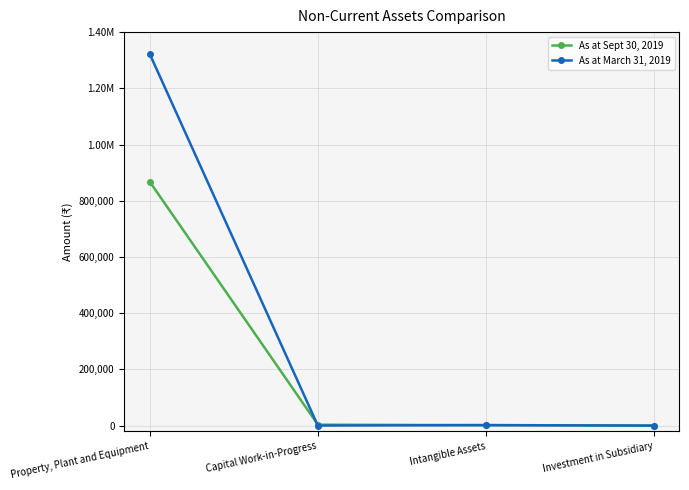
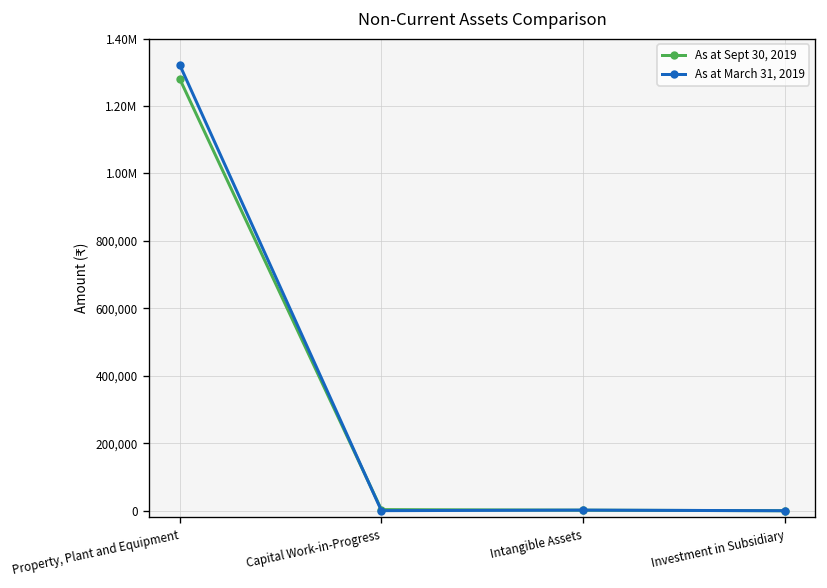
As at Sept 30, 2019, Property, Plant and Equipment: 870,000 -> 1,280,000
